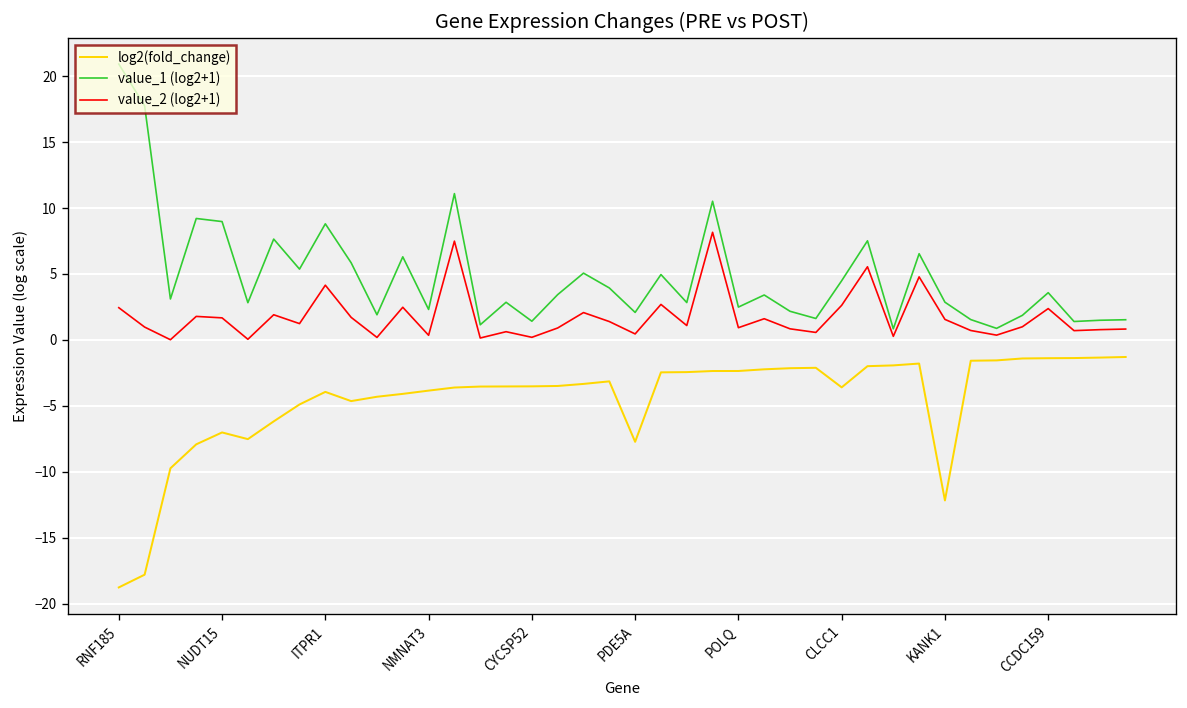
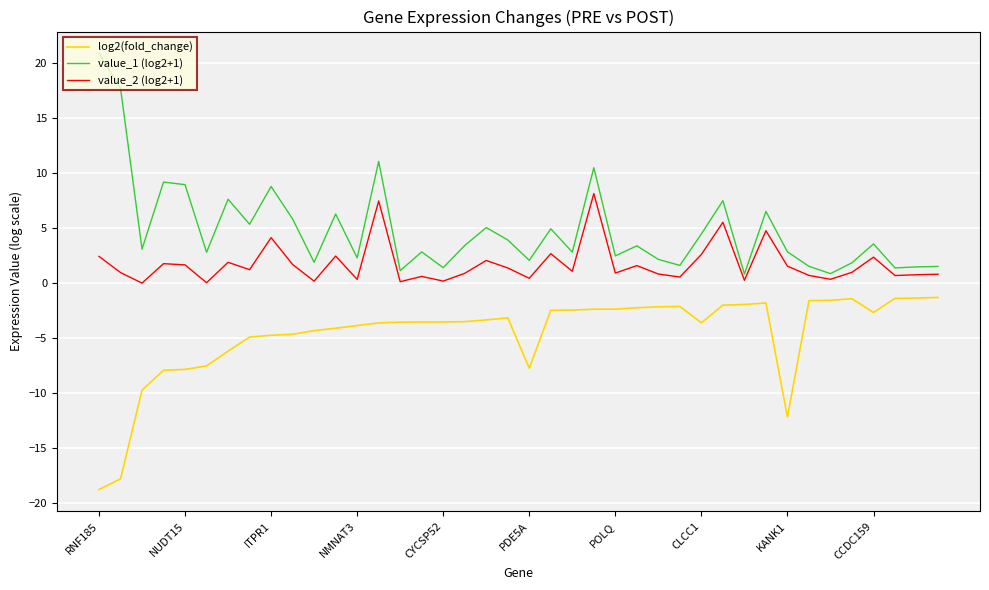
log2(fold_change), NUDT15: -7.0 -> -7.8
log2(fold_change), ITPR1: -3.9 -> -4.7
log2(fold_change), CCDC159: -1.4 -> -2.7
